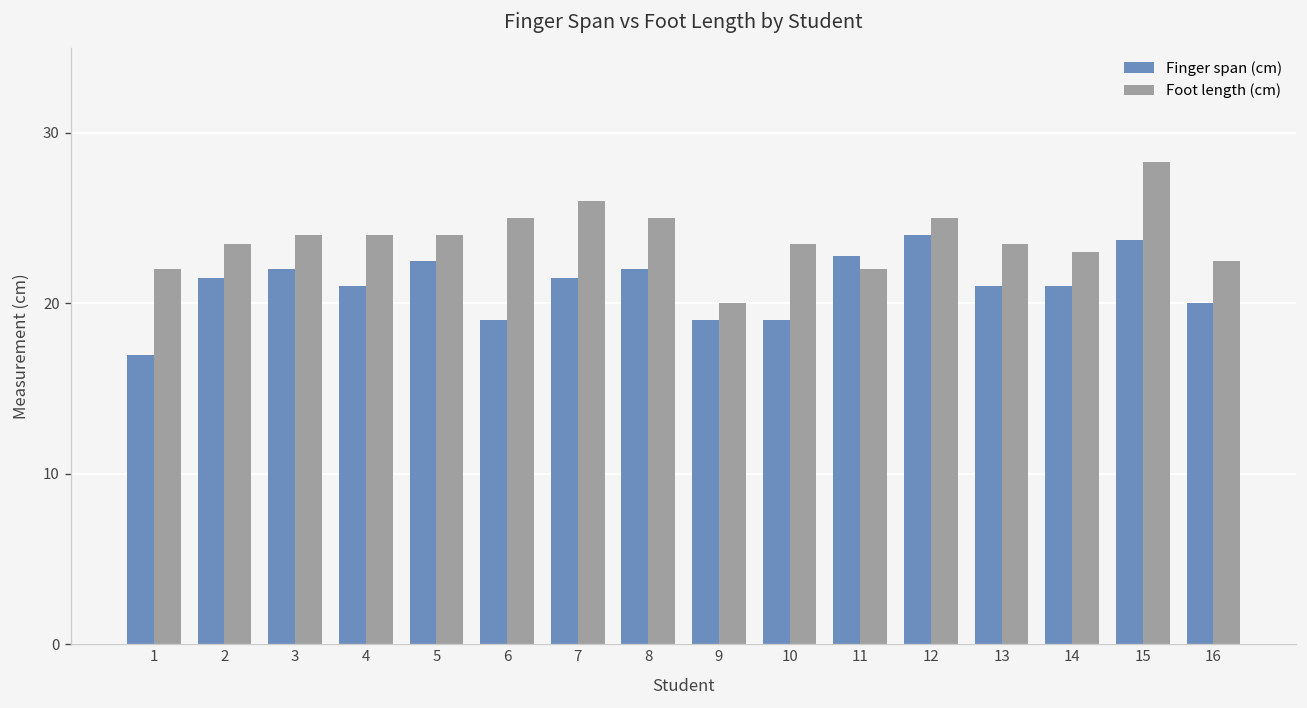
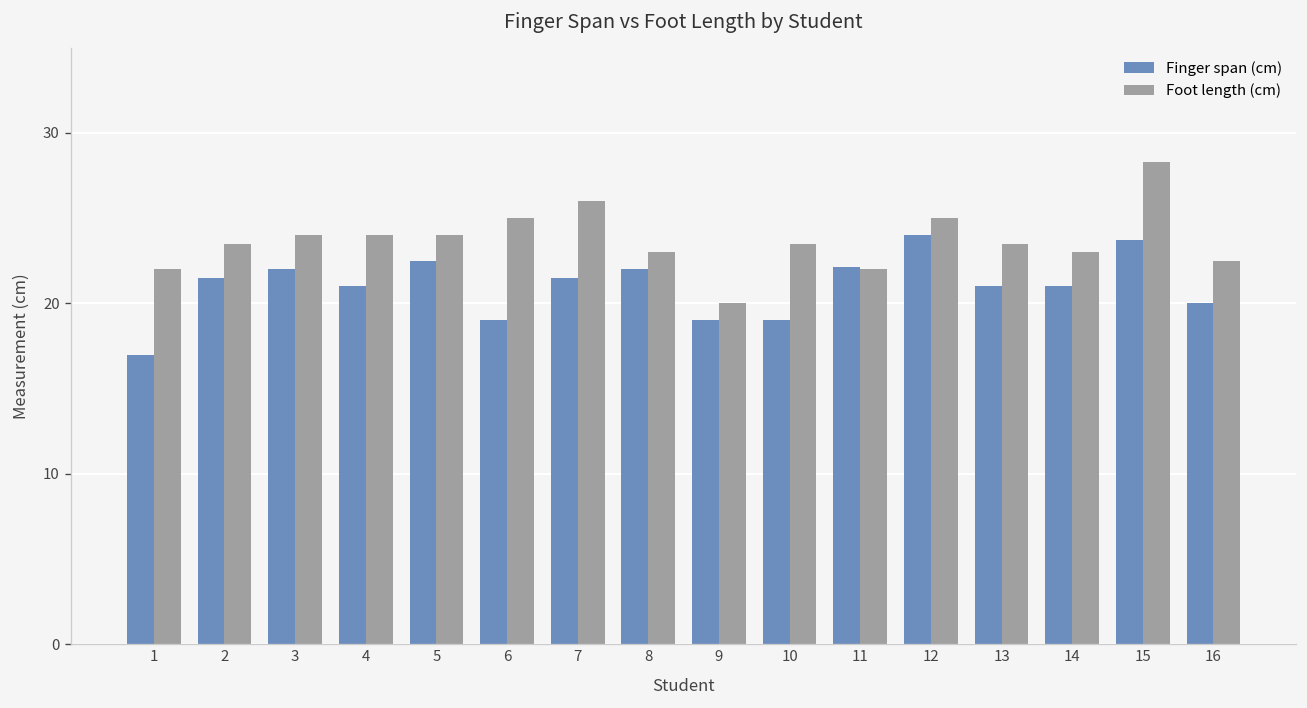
Foot length (cm), 8: 25 -> 23
Finger span (cm), 11: 22.8 -> 22.1
